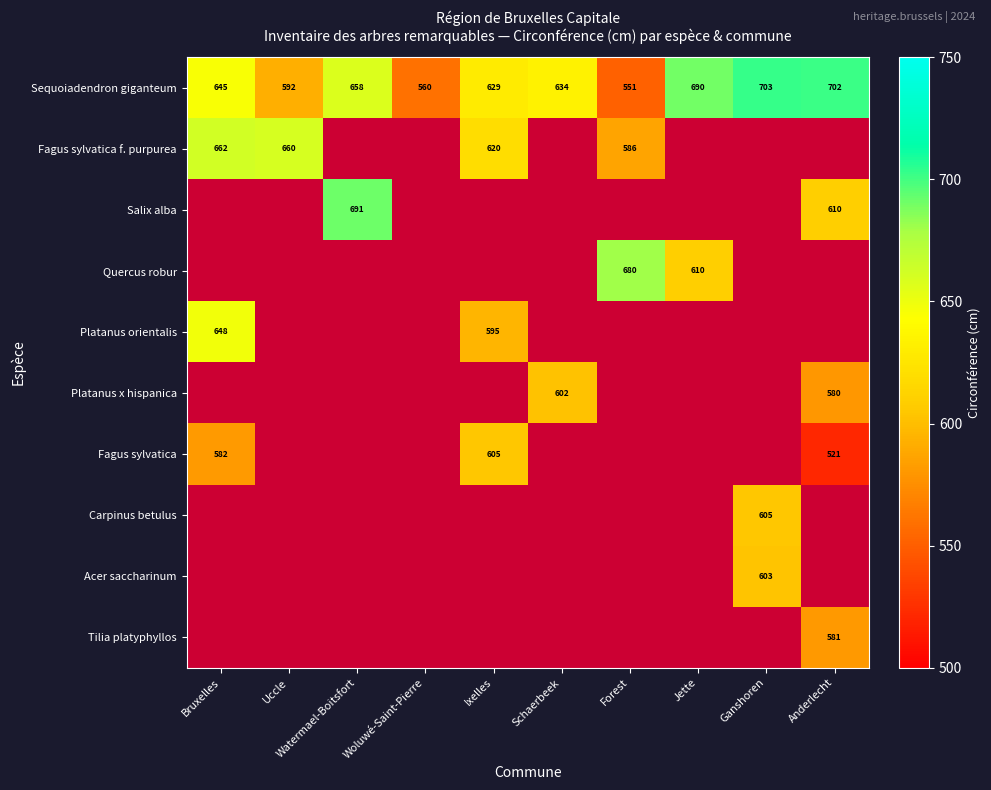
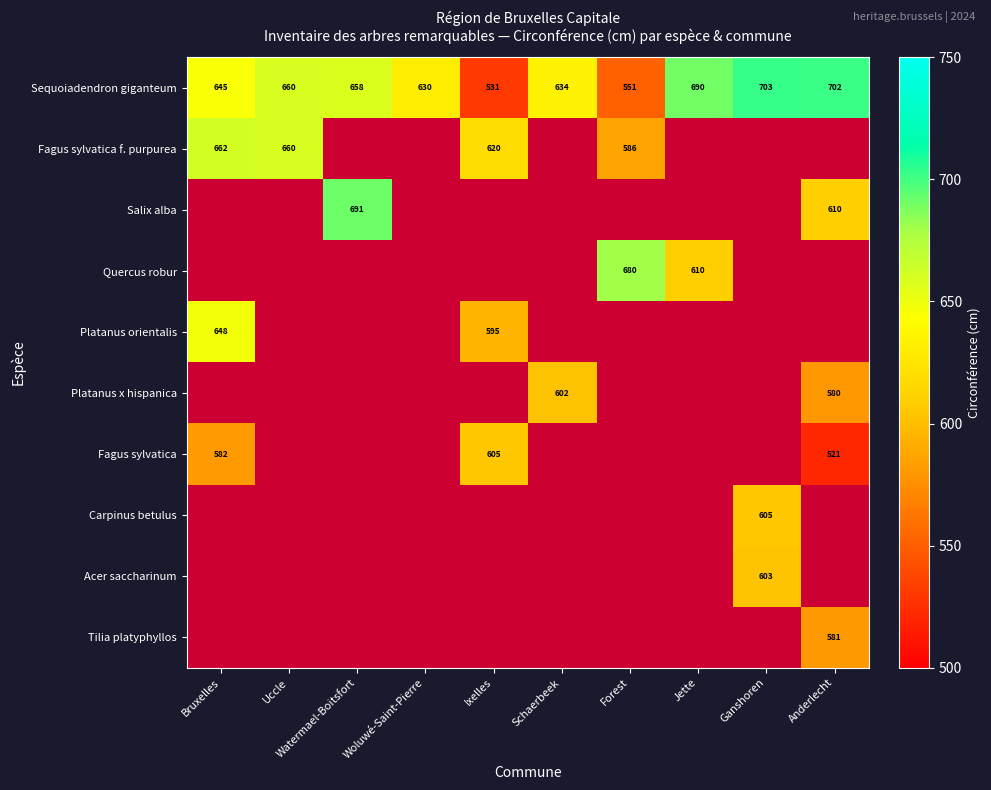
Sequoiadendron giganteum, Uccle: 592 -> 660
Sequoiadendron giganteum, Woluwé-Saint-Pierre: 560 -> 630
Sequoiadendron giganteum, Ixelles: 629 -> 531
